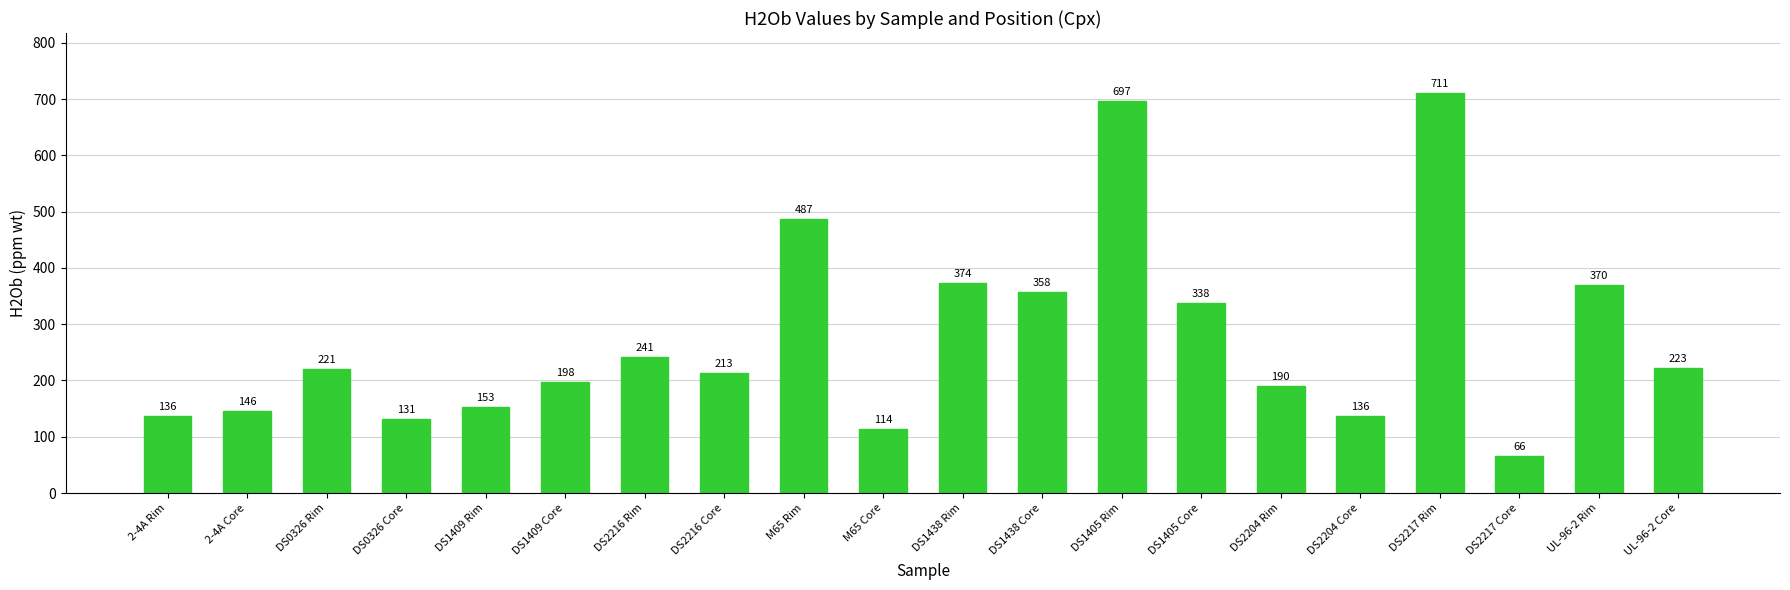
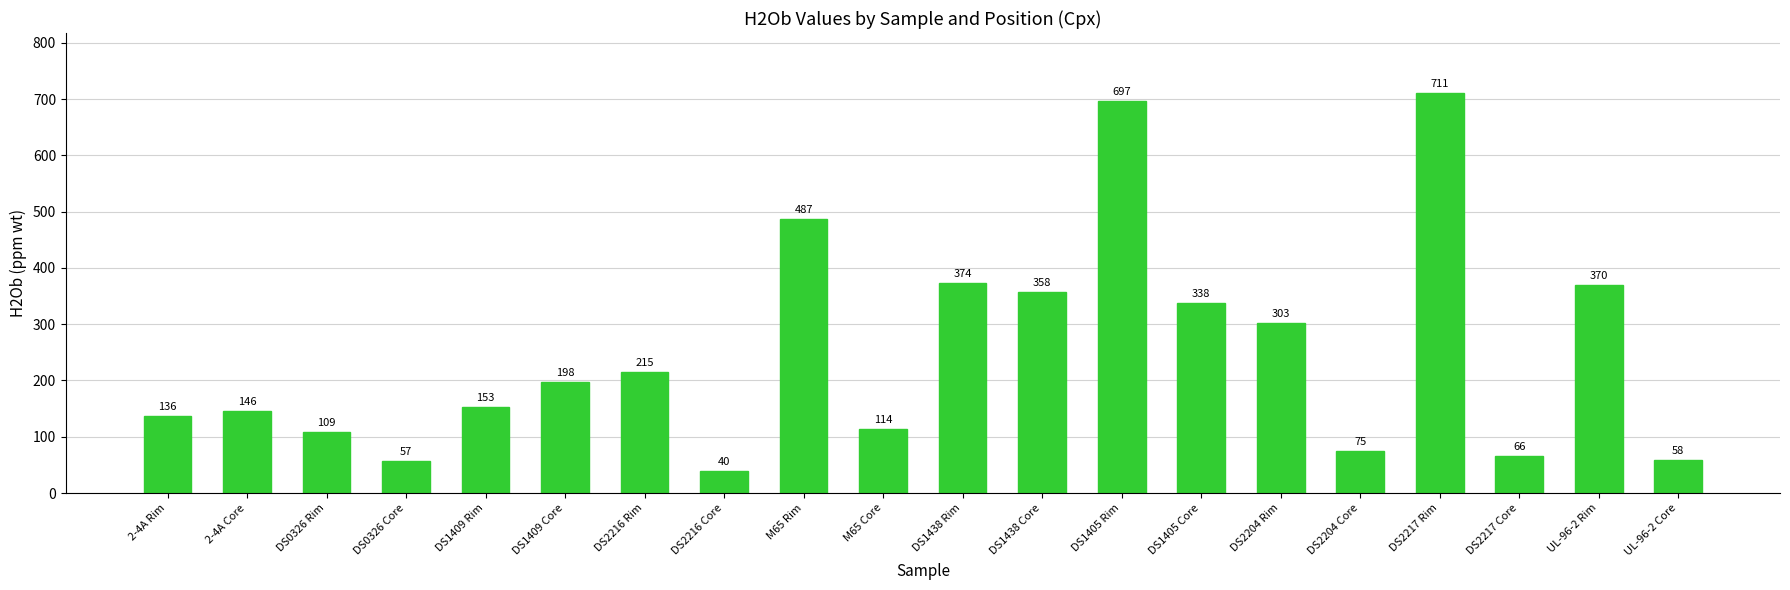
DS0326 Rim: 221 -> 109
DS0326 Core: 131 -> 57
DS2216 Rim: 241 -> 215
DS2216 Core: 213 -> 40
DS2204 Rim: 190 -> 303
DS2204 Core: 136 -> 75
UL-96-2 Core: 223 -> 58
